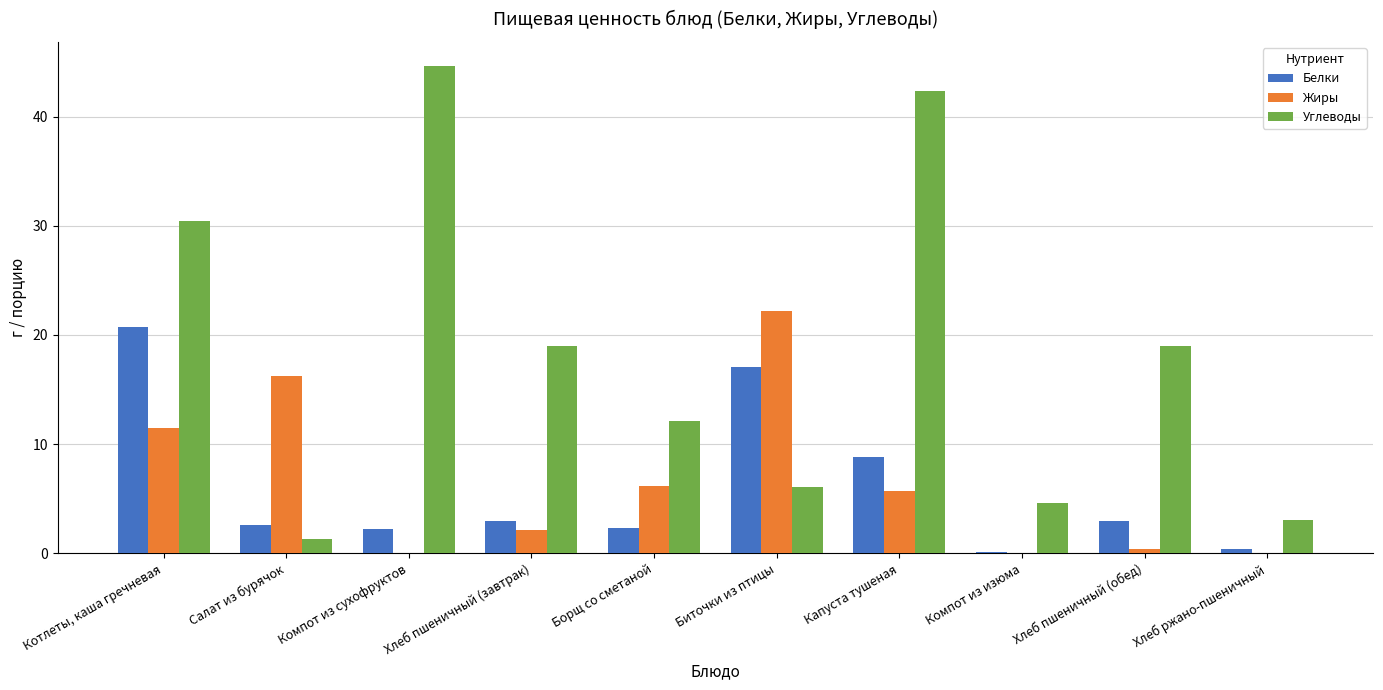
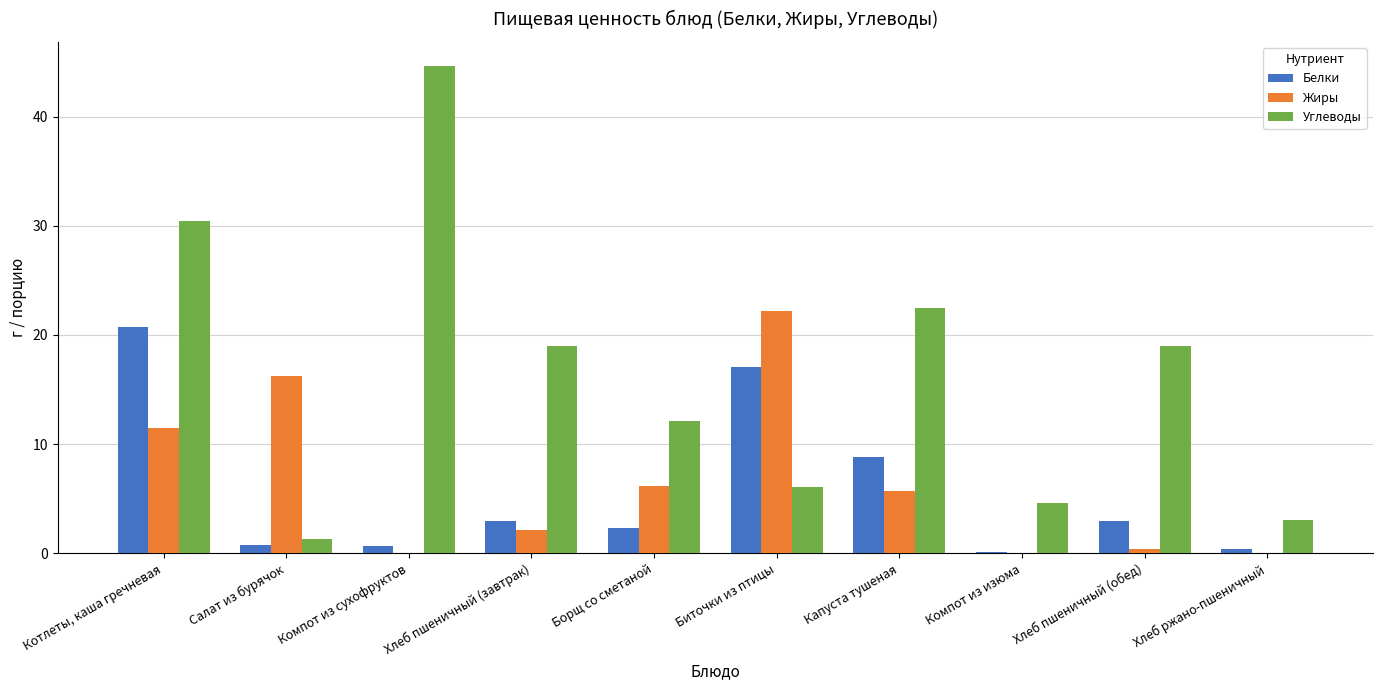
Белки, Салат из бурячок: 2.6 -> 0.8
Белки, Компот из сухофруктов: 2.2 -> 0.7
Углеводы, Капуста тушеная: 42.3 -> 22.5
